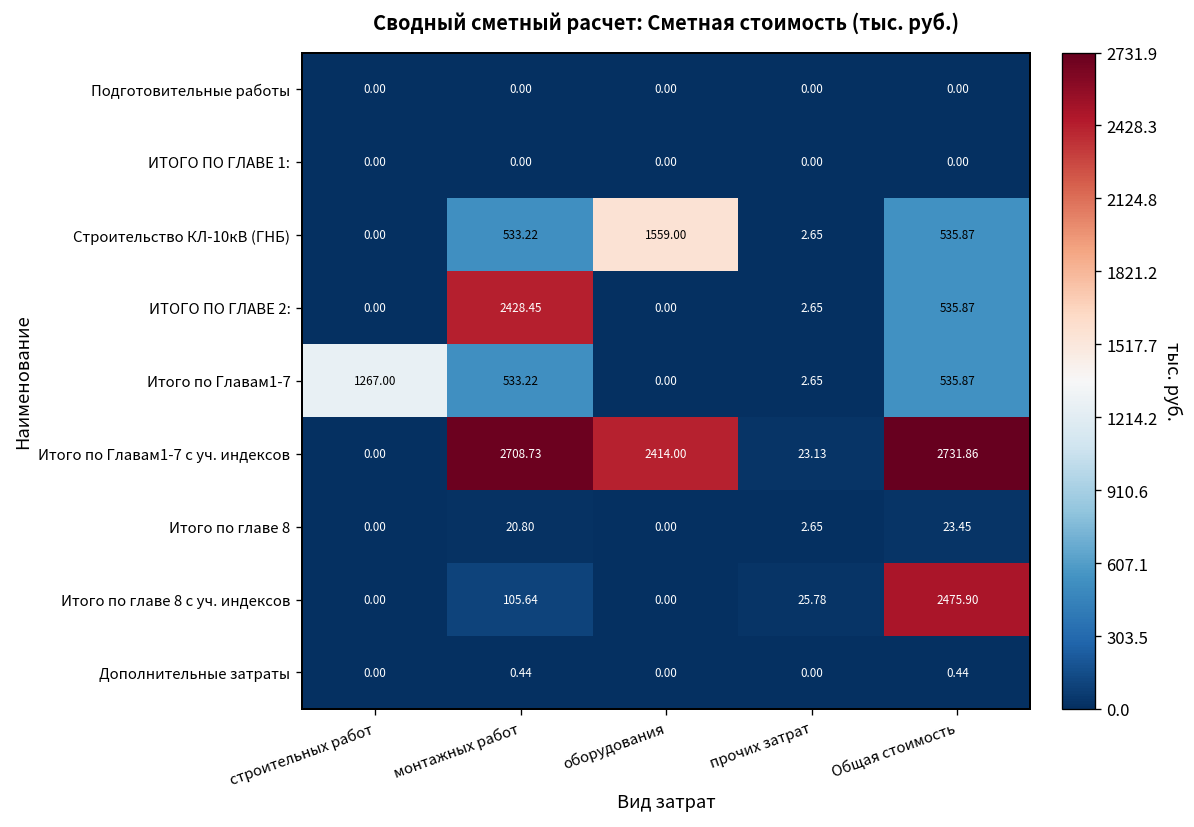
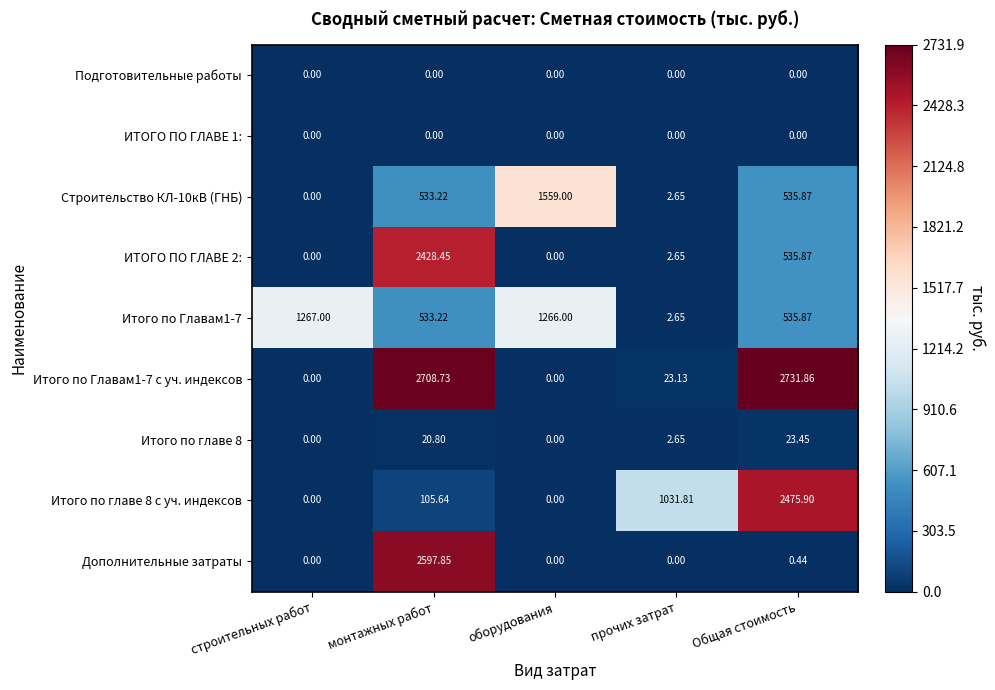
Итого по Главам1-7, оборудования: 0.00 -> 1266.00
Итого по Главам1-7 с уч. индексов, оборудования: 2414.00 -> 0.00
Итого по главе 8 с уч. индексов, прочих затрат: 25.78 -> 1031.81
Дополнительные затраты, монтажных работ: 0.44 -> 2597.85
